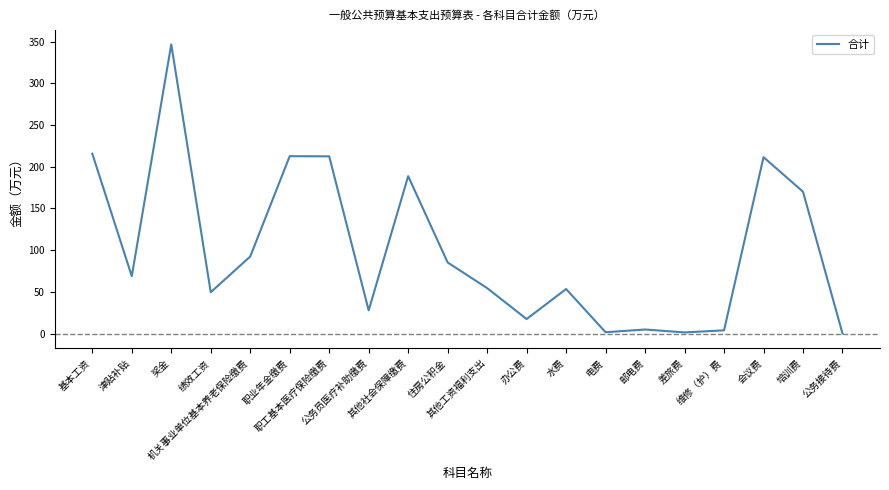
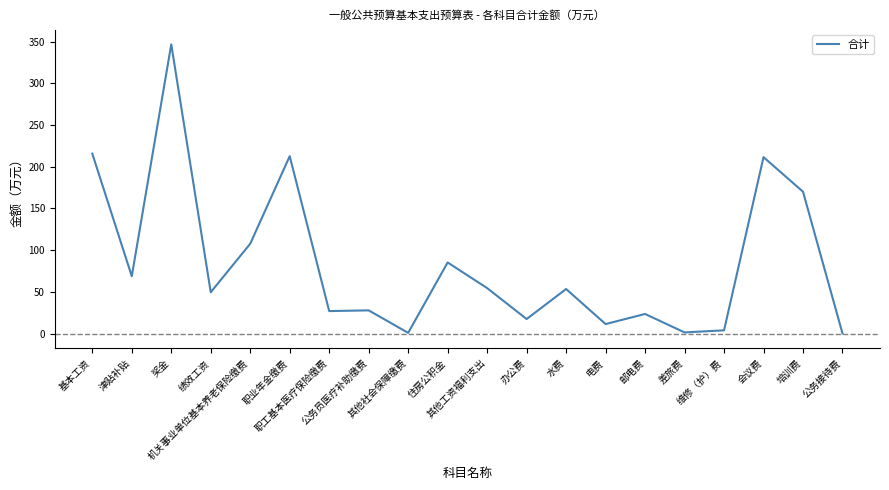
机关事业单位基本养老保险缴费: 90 -> 110
职工基本医疗保险缴费: 210 -> 30
其他社会保障缴费: 190 -> 0
电费: 0 -> 10
邮电费: 10 -> 20
